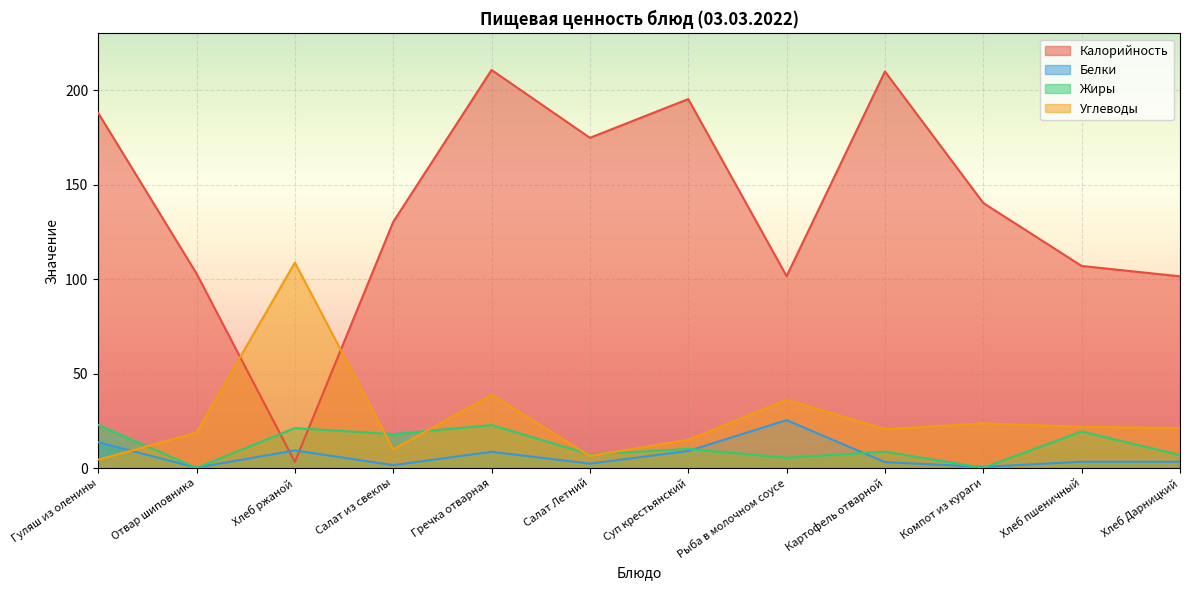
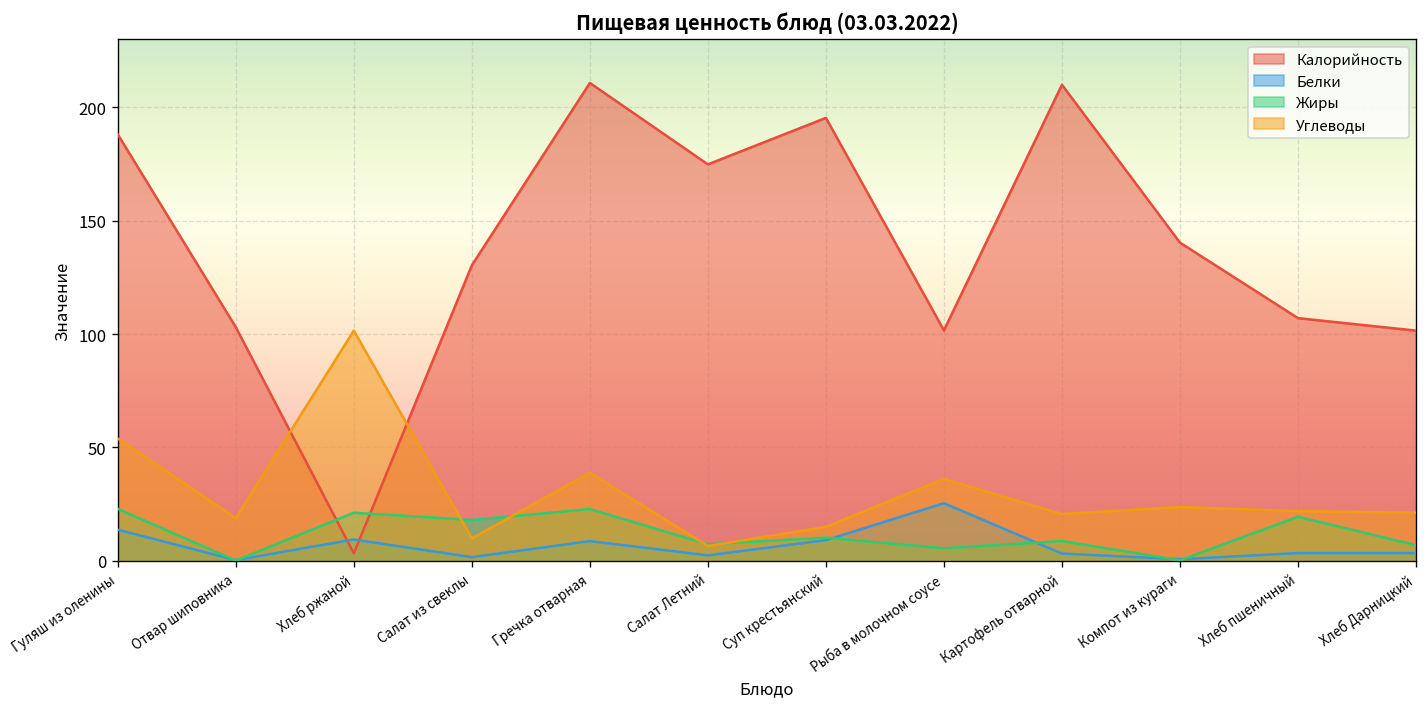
Углеводы, Гуляш из оленины: 5 -> 54
Углеводы, Хлеб ржаной: 109 -> 102
